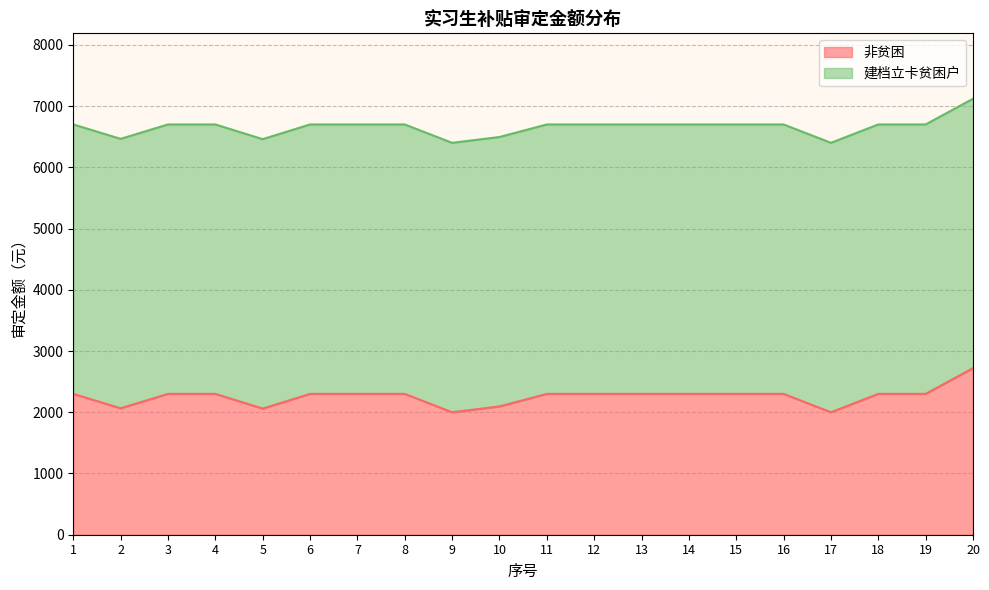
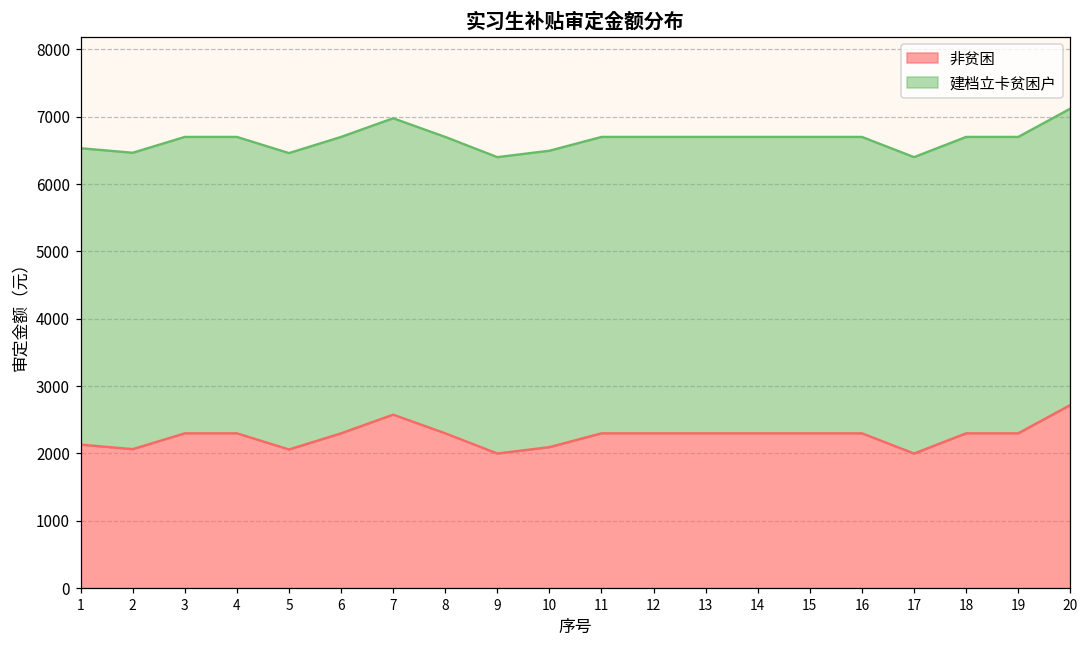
非贫困, 1: 2300 -> 2100
非贫困, 7: 2300 -> 2600
